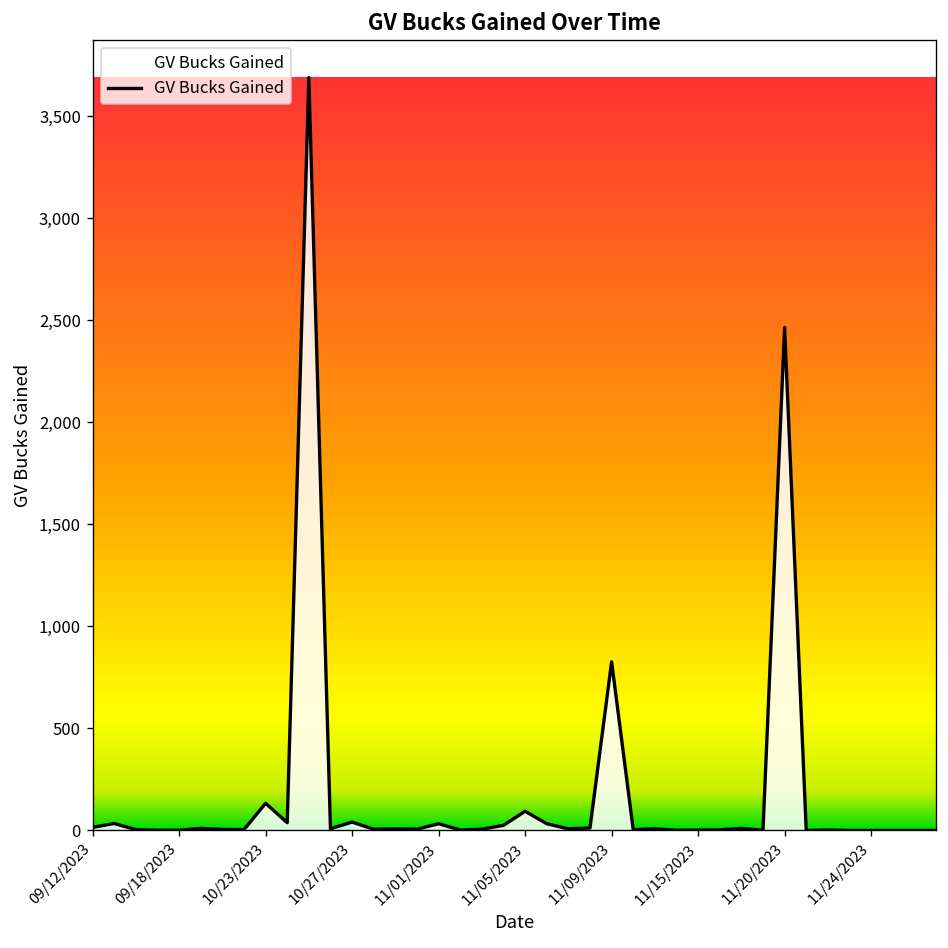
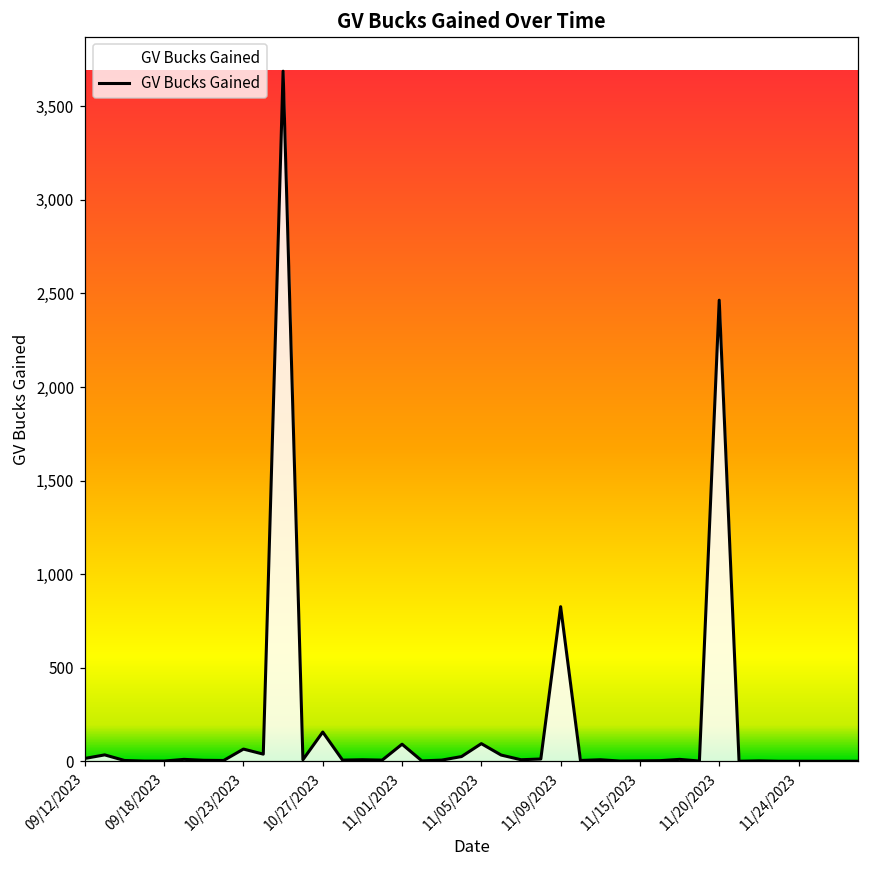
10/23/2023: 130 -> 70
10/27/2023: 40 -> 160
11/01/2023: 30 -> 90
